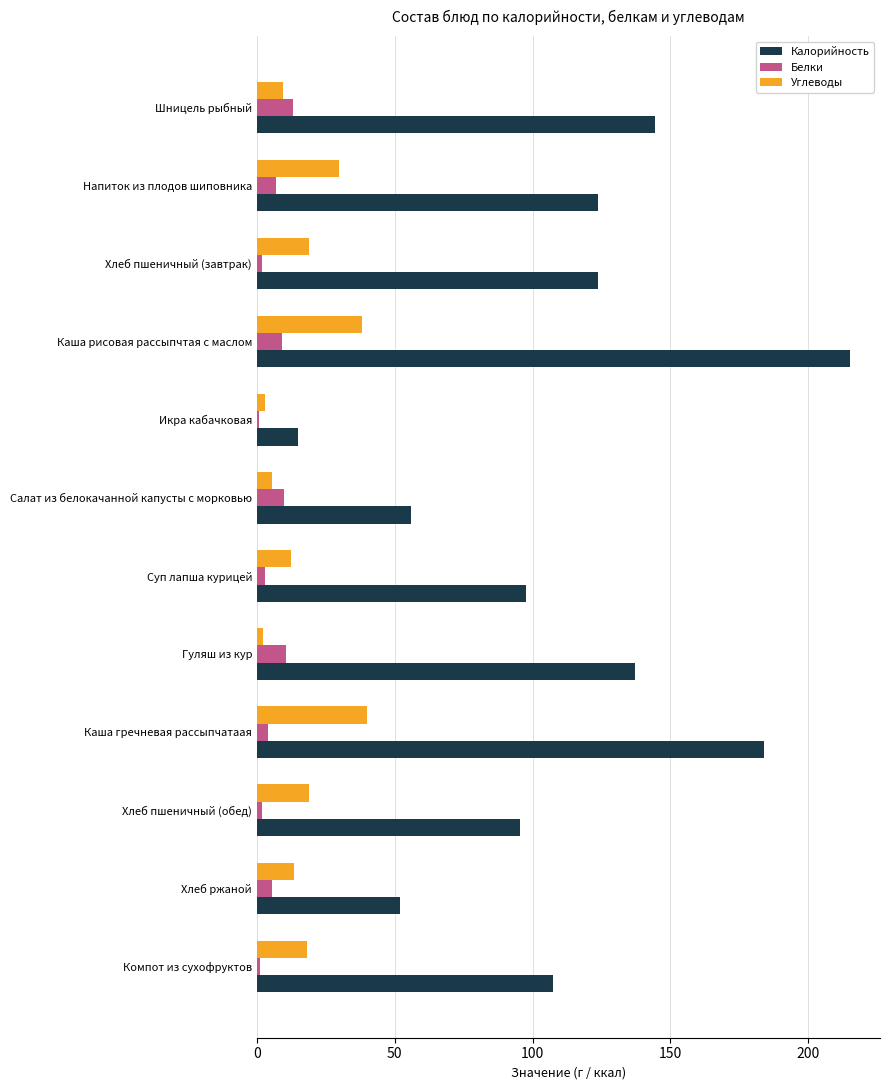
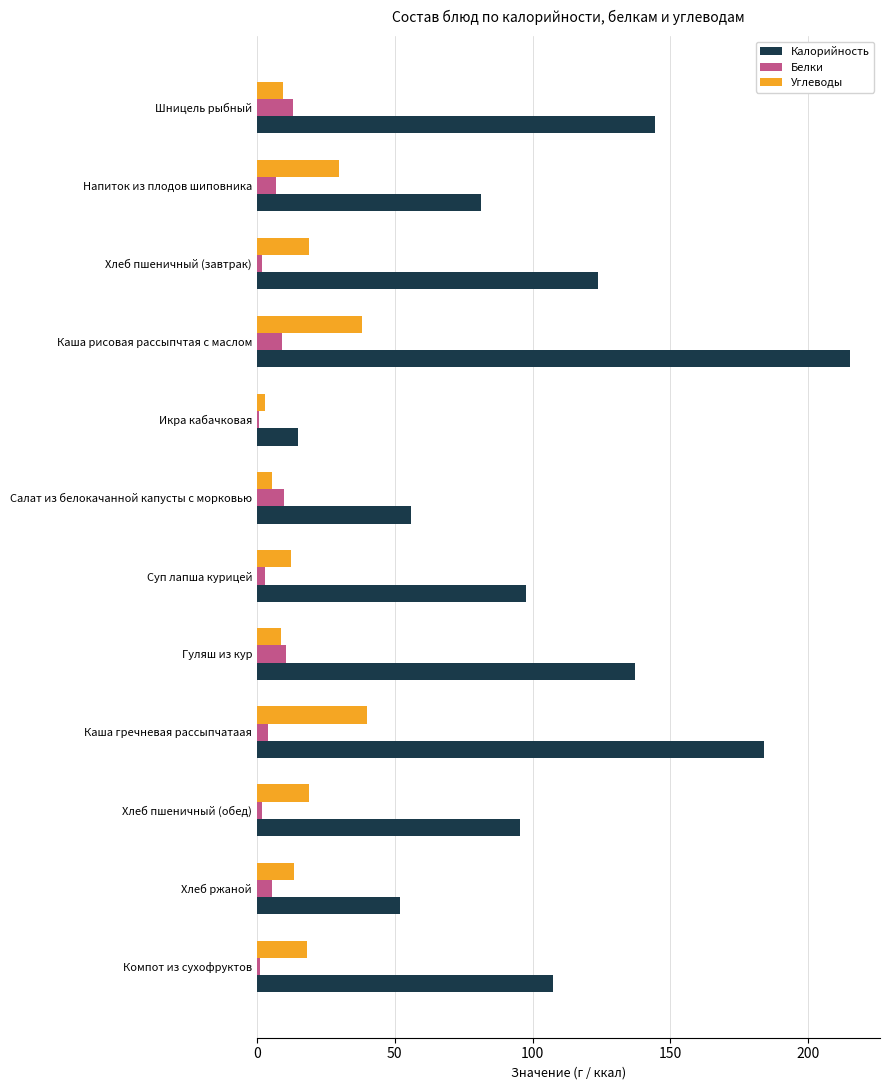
Калорийность, Напиток из плодов шиповника: 124 -> 81
Углеводы, Гуляш из кур: 2 -> 9
